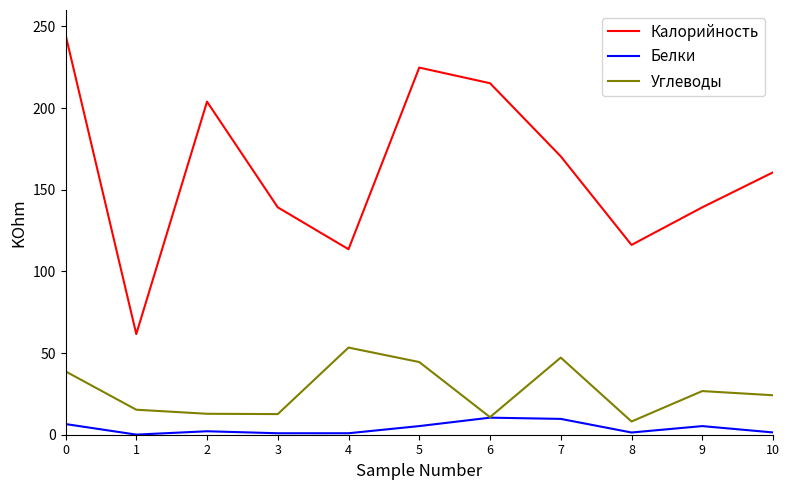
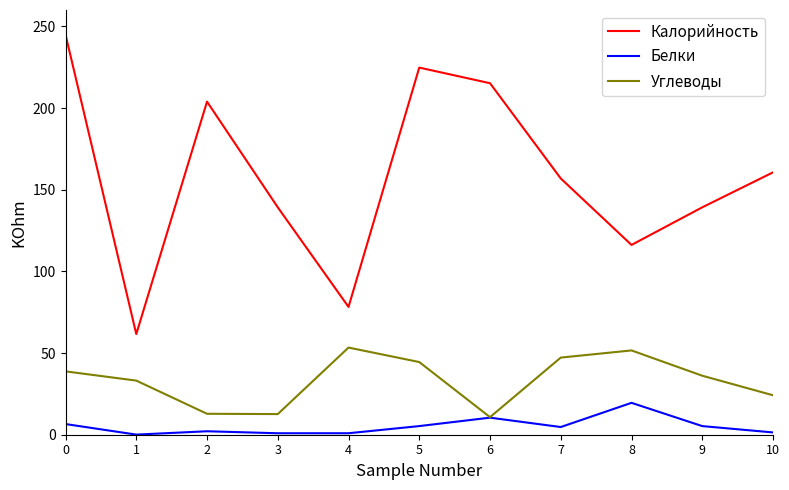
Углеводы, 1: 15 -> 33
Калорийность, 4: 114 -> 78
Калорийность, 7: 170 -> 157
Белки, 7: 10 -> 5
Белки, 8: 1 -> 20
Углеводы, 8: 8 -> 52
Углеводы, 9: 27 -> 36
